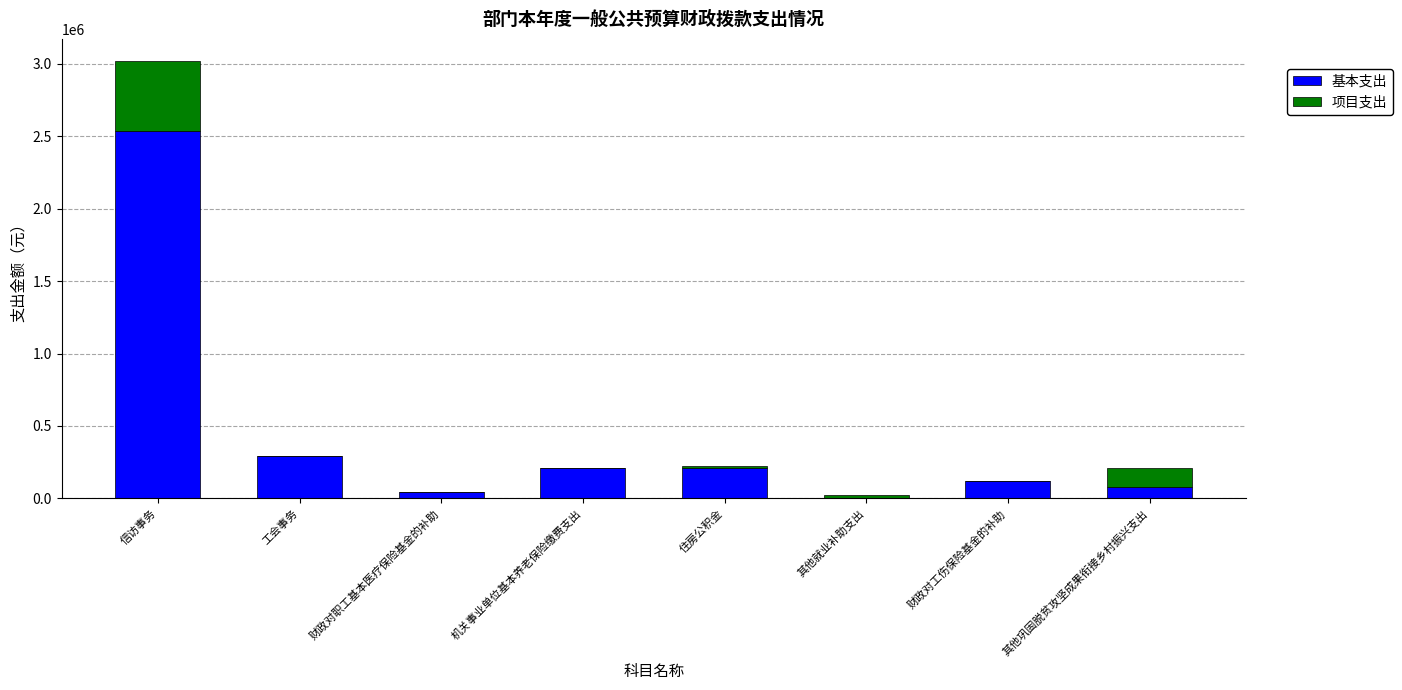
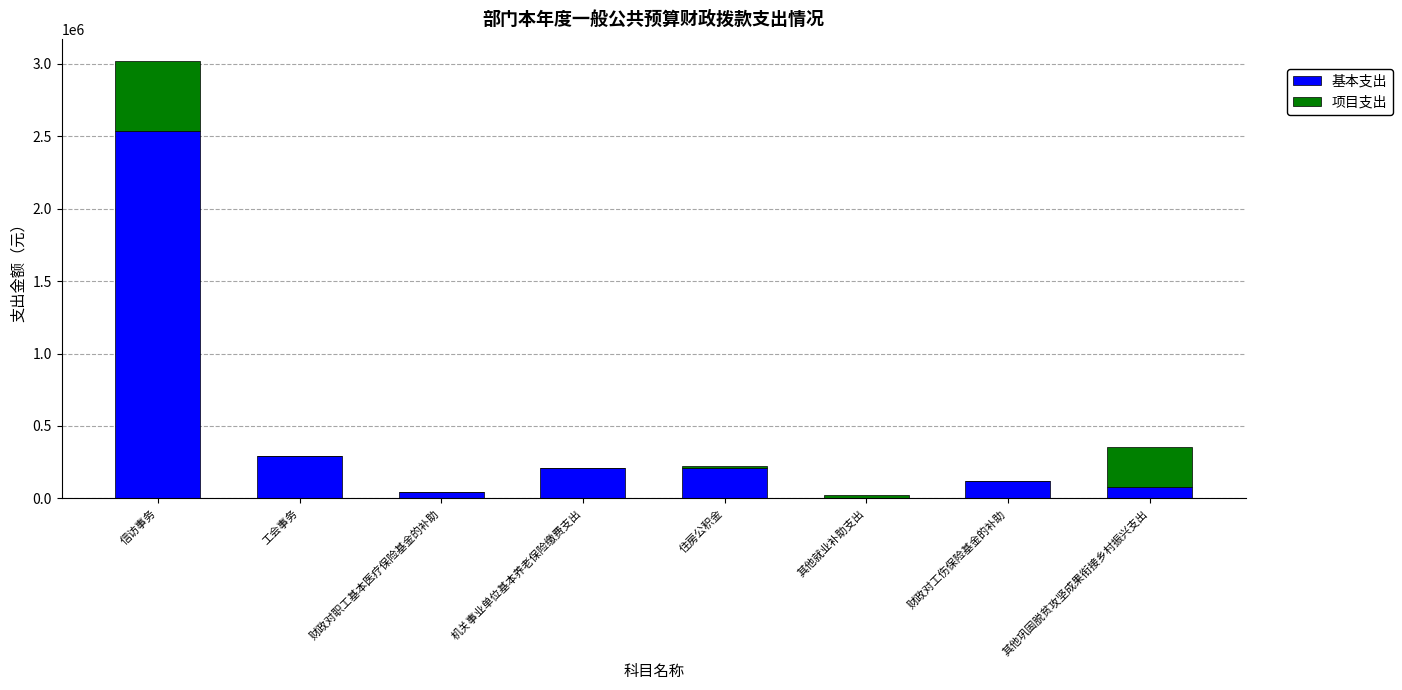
项目支出, 其他巩固脱贫攻坚成果衔接乡村振兴支出: 130000 -> 280000
